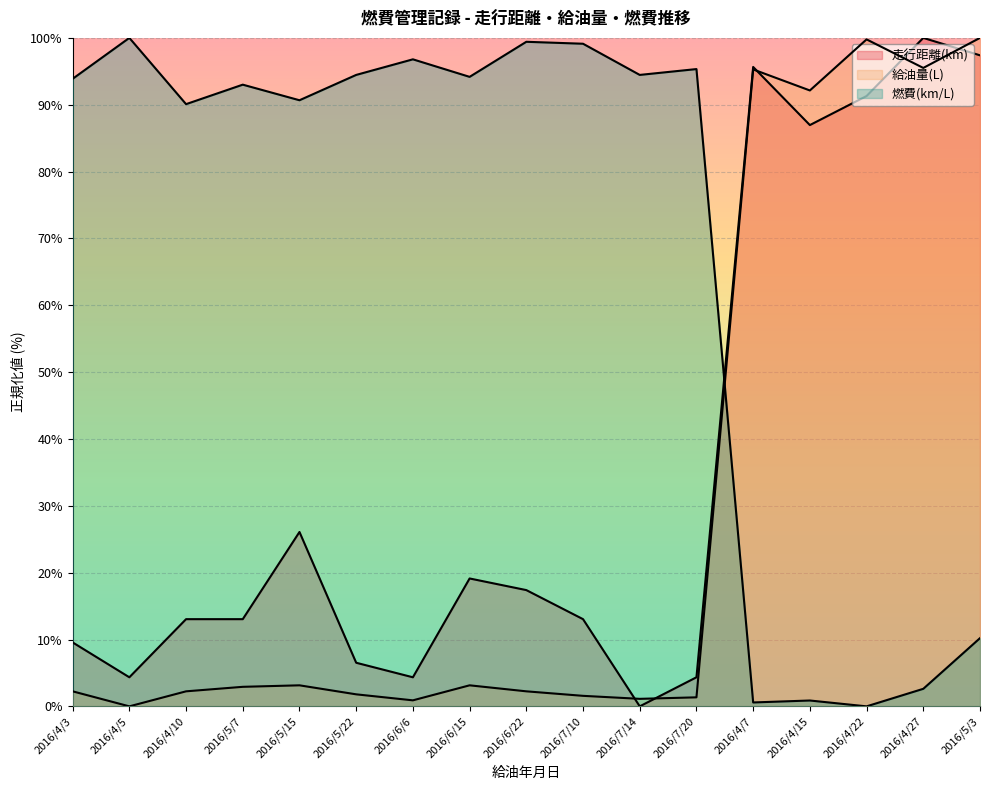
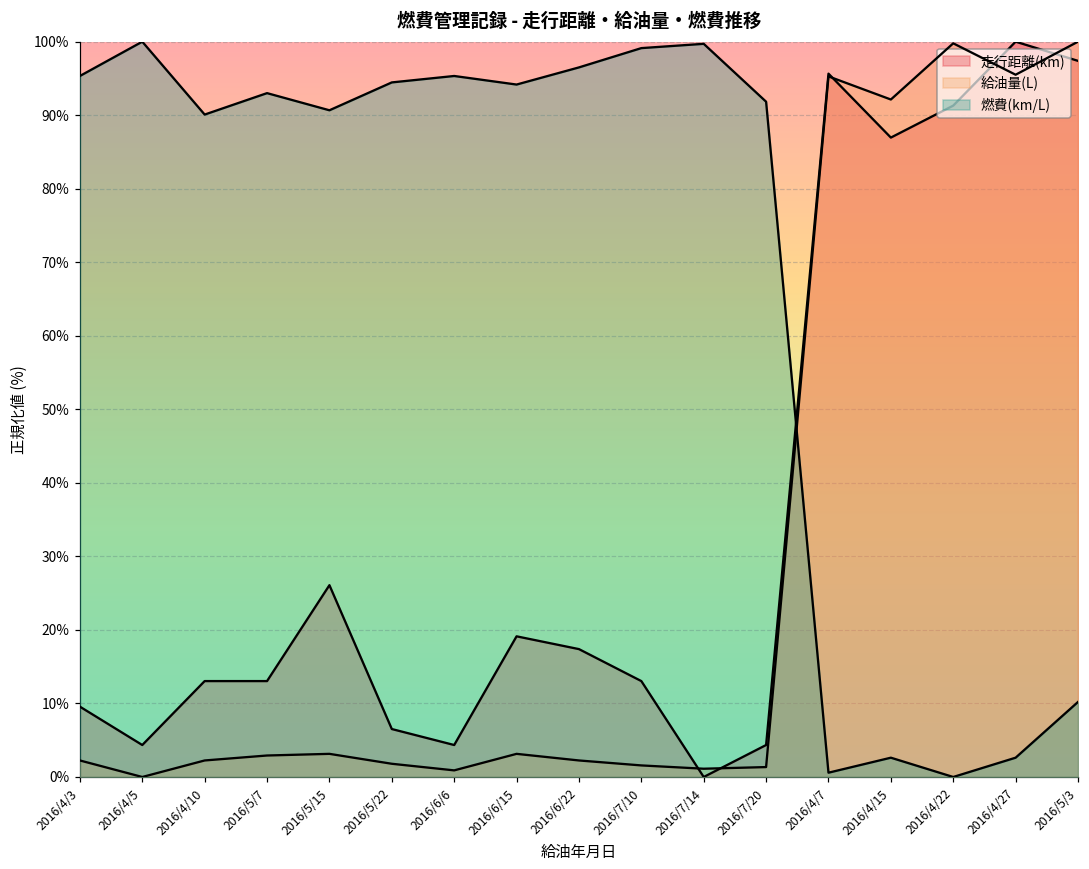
燃費(km/L), 2016/4/3: 94% -> 95%
燃費(km/L), 2016/6/6: 97% -> 95%
燃費(km/L), 2016/6/22: 99% -> 97%
燃費(km/L), 2016/7/14: 94% -> 100%
燃費(km/L), 2016/7/20: 95% -> 92%
燃費(km/L), 2016/4/15: 1% -> 3%
